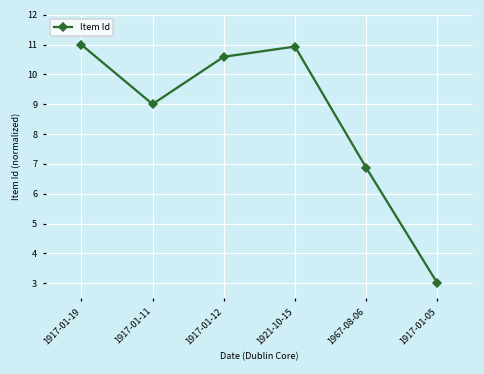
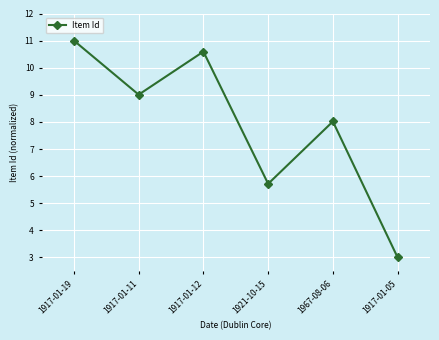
1921-10-15: 10.9 -> 5.7
1967-08-06: 6.9 -> 8.0
